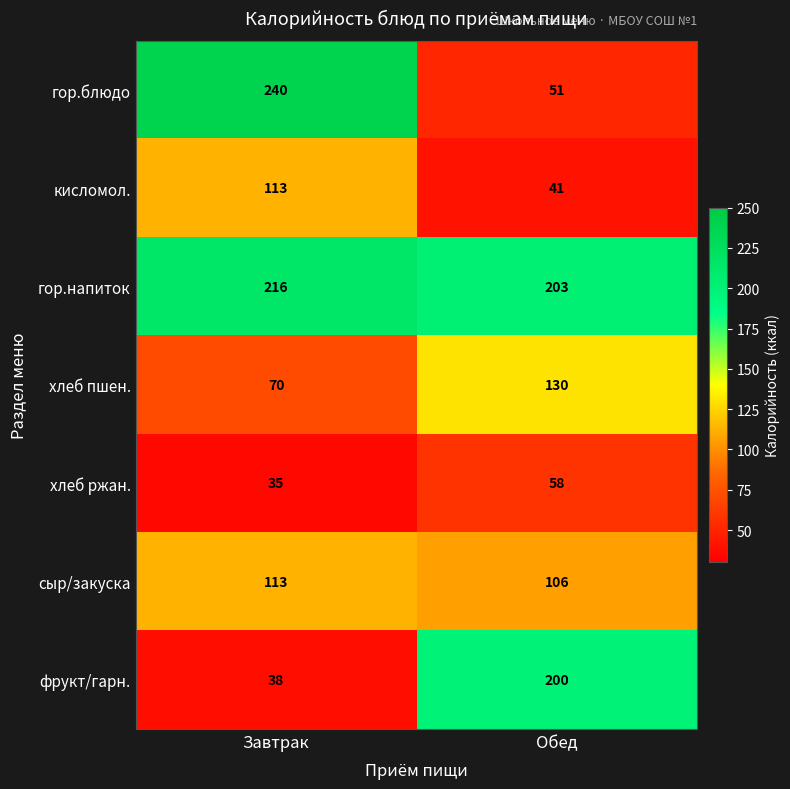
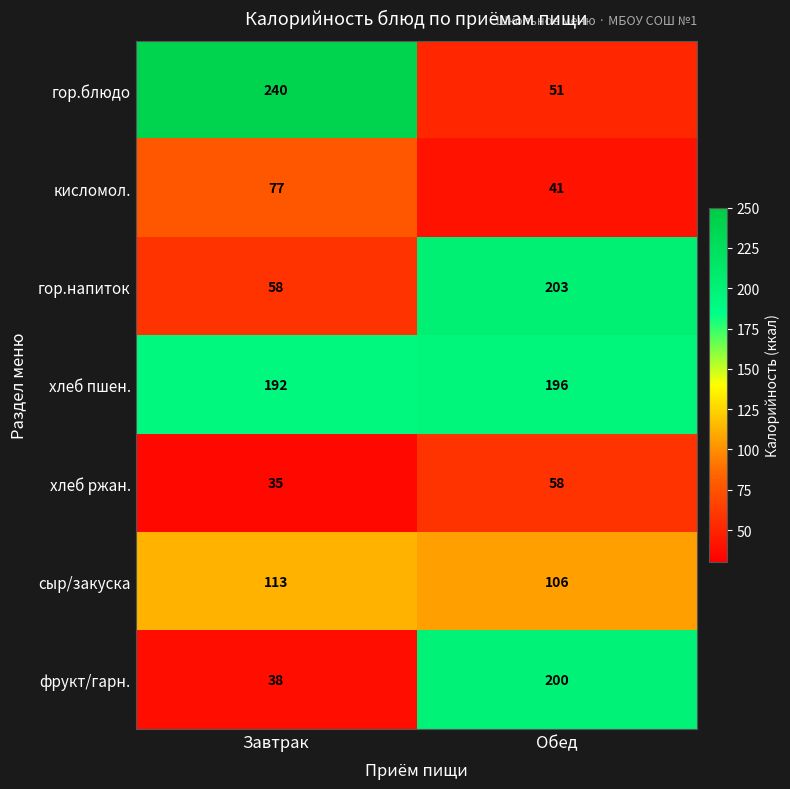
кисломол., Завтрак: 113 -> 77
гор.напиток, Завтрак: 216 -> 58
хлеб пшен., Завтрак: 70 -> 192
хлеб пшен., Обед: 130 -> 196
